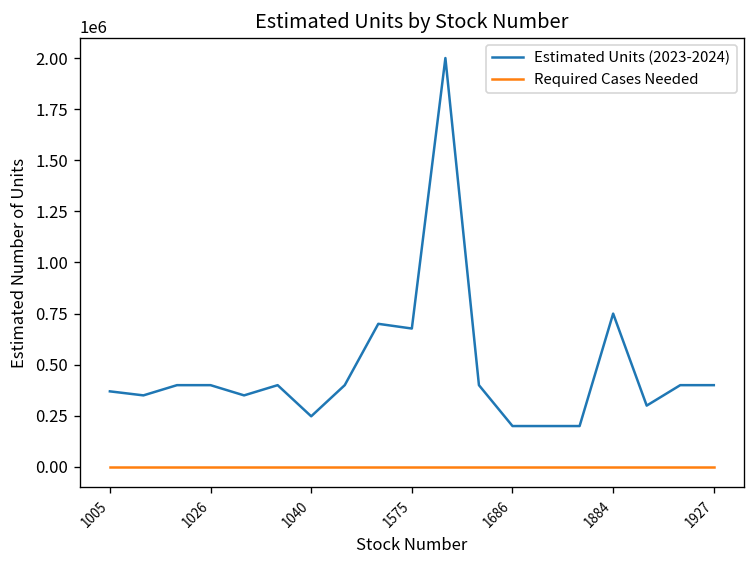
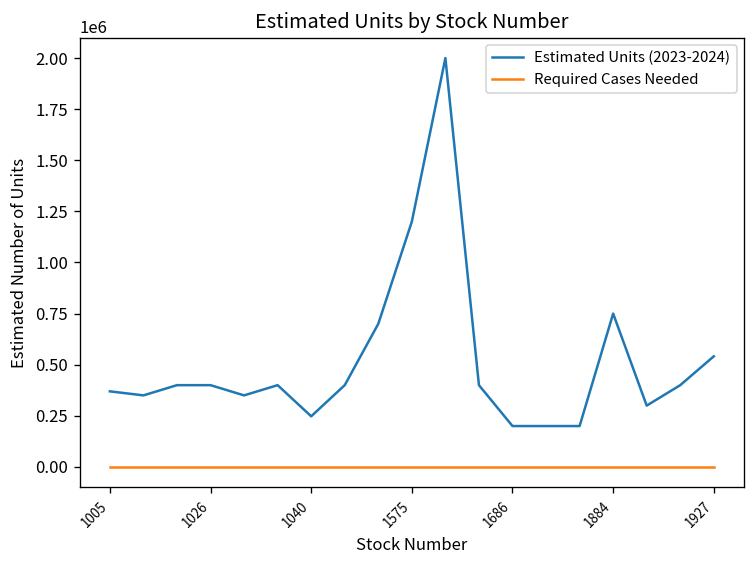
Estimated Units (2023-2024), 1575: 680000 -> 1200000
Estimated Units (2023-2024), 1927: 400000 -> 540000
